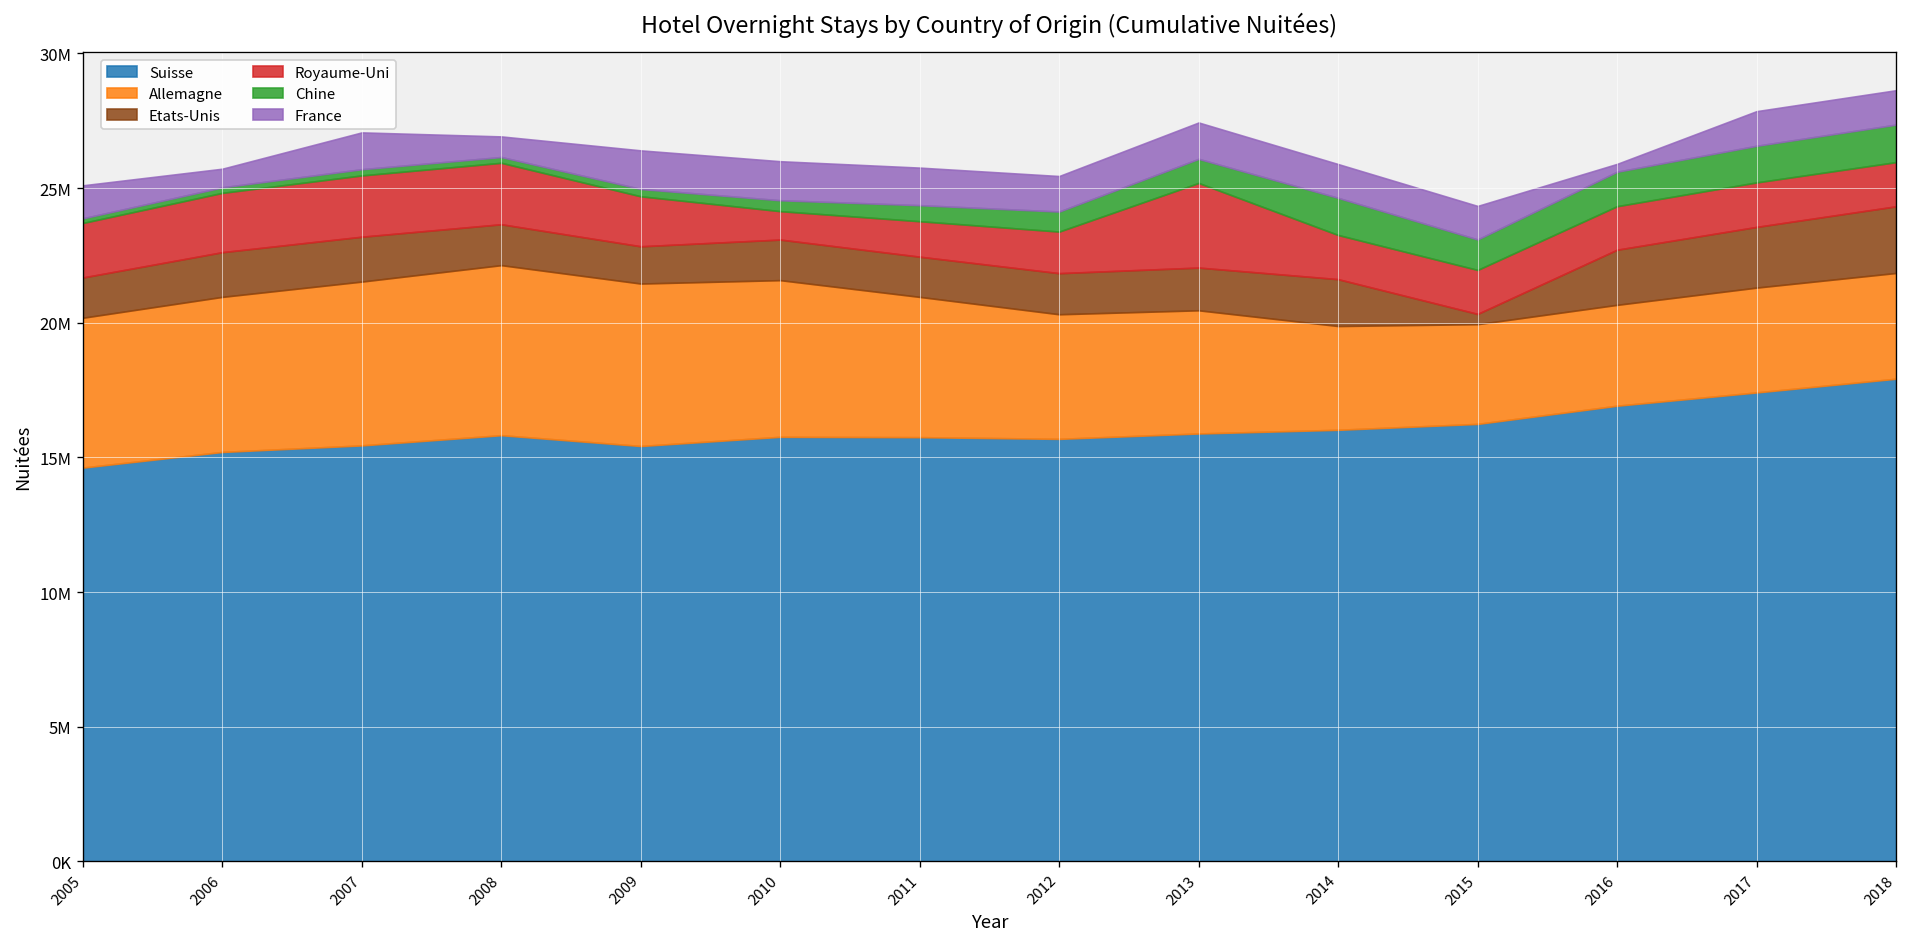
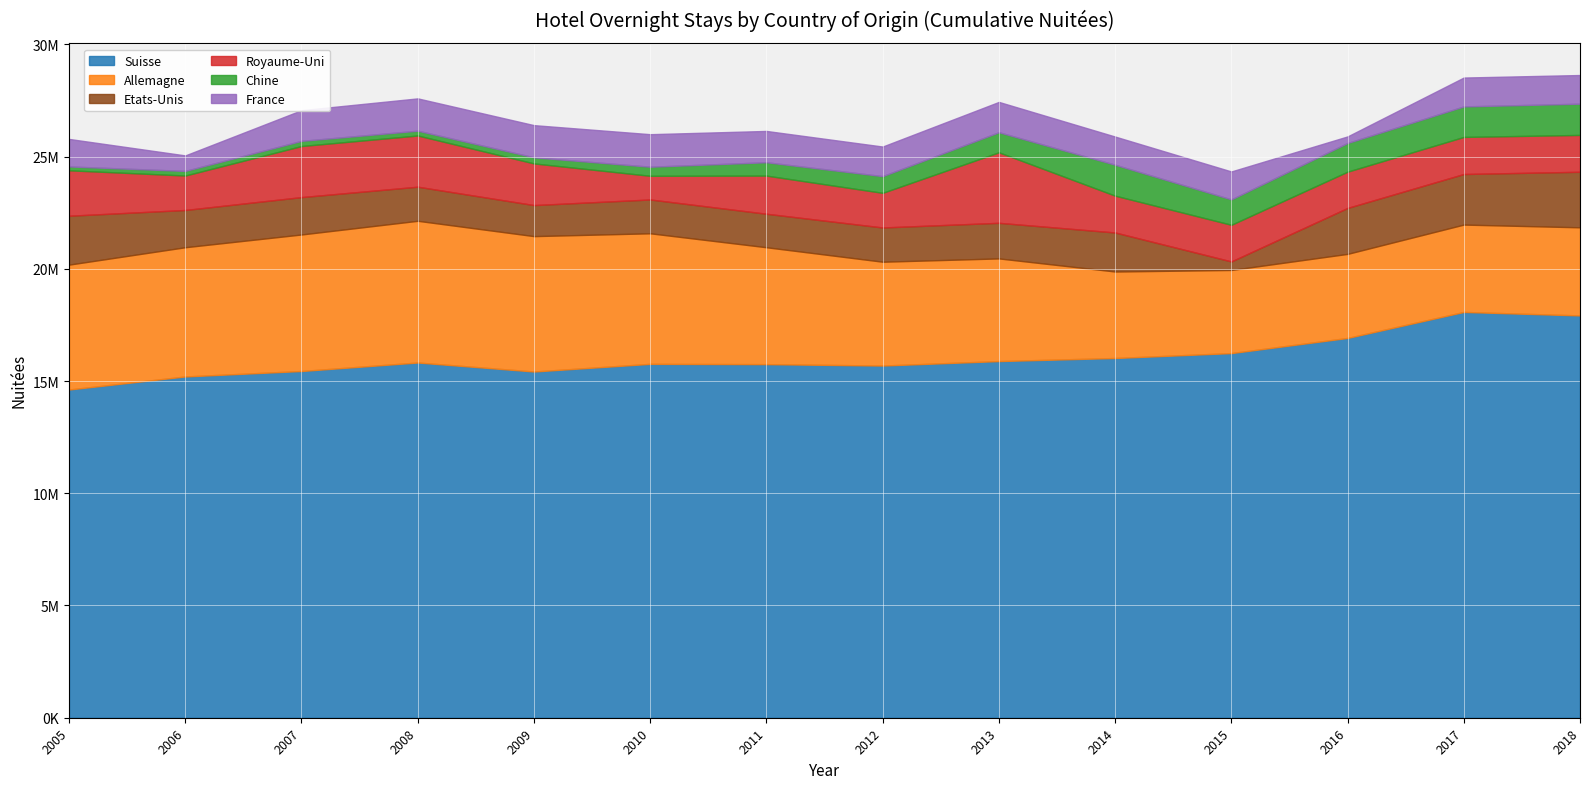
Etats-Unis, 2005: 1500000 -> 2200000
Royaume-Uni, 2006: 2200000 -> 1500000
France, 2008: 800000 -> 1400000
Royaume-Uni, 2011: 1300000 -> 1700000
Suisse, 2017: 17400000 -> 18100000
